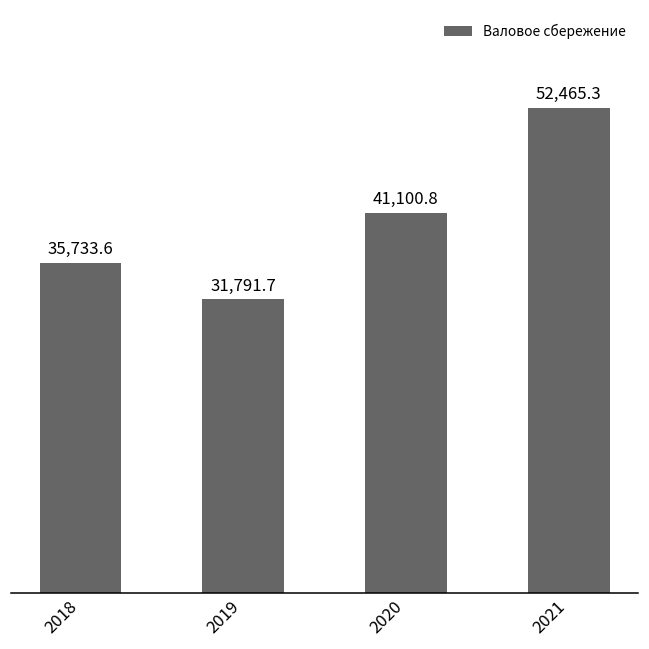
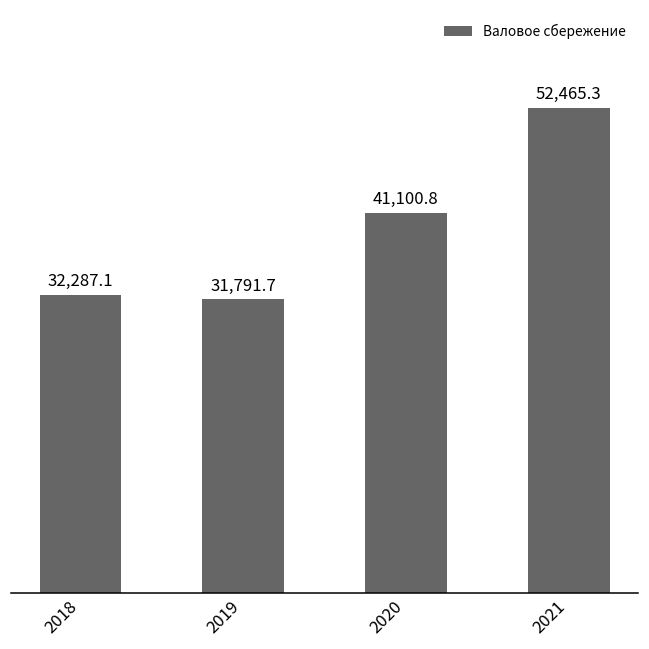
2018: 35,733.6 -> 32,287.1
